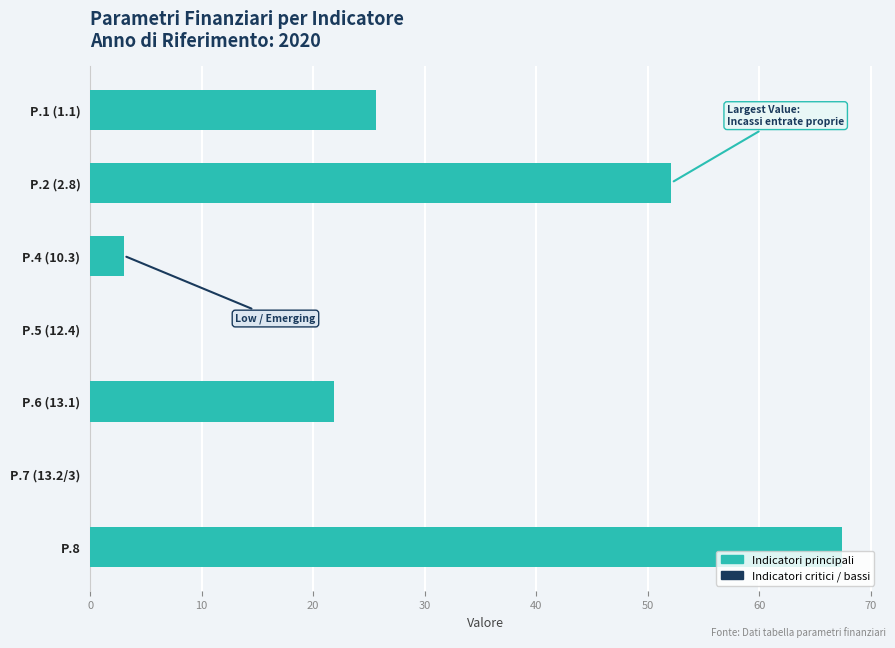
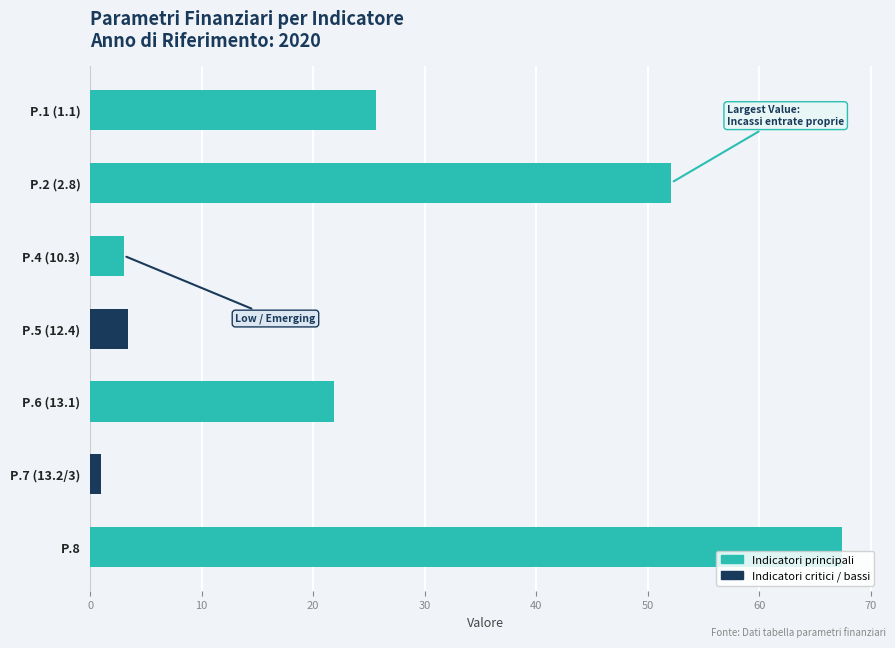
P.5 (12.4): 0.0 -> 3.4
P.7 (13.2/3): 0 -> 1
